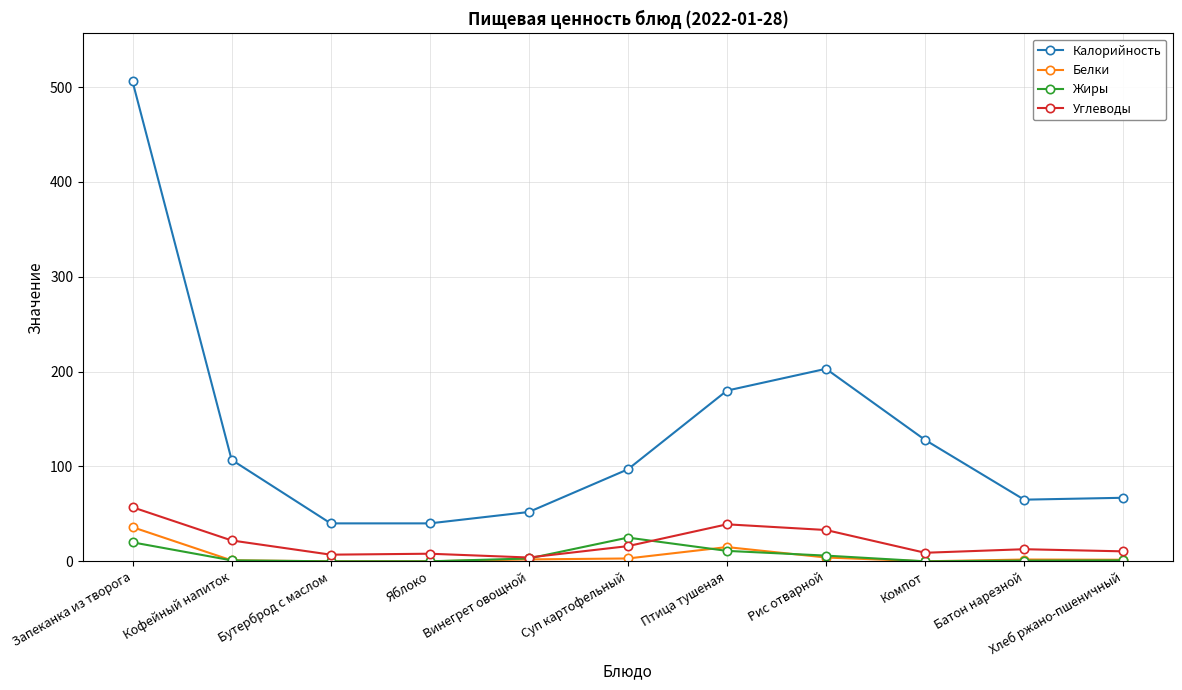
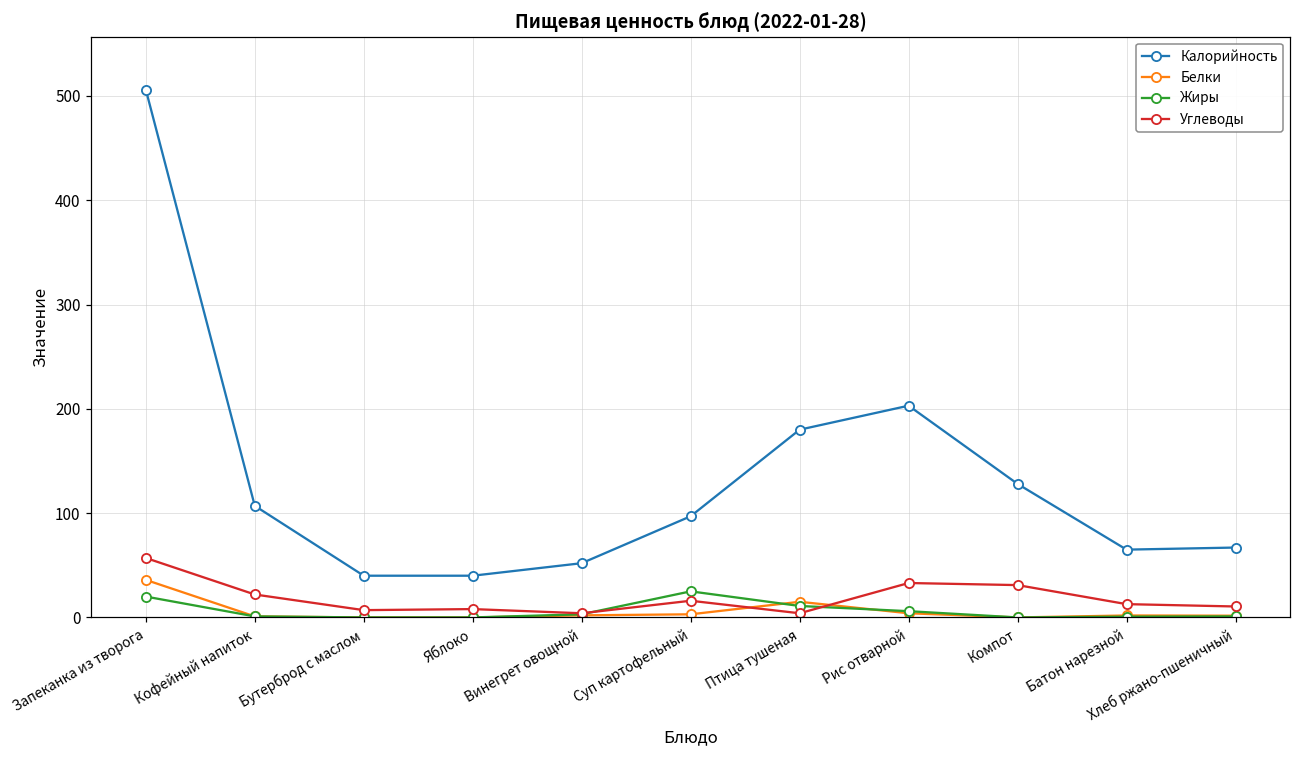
Углеводы, Птица тушеная: 40 -> 0
Углеводы, Компот: 10 -> 30
